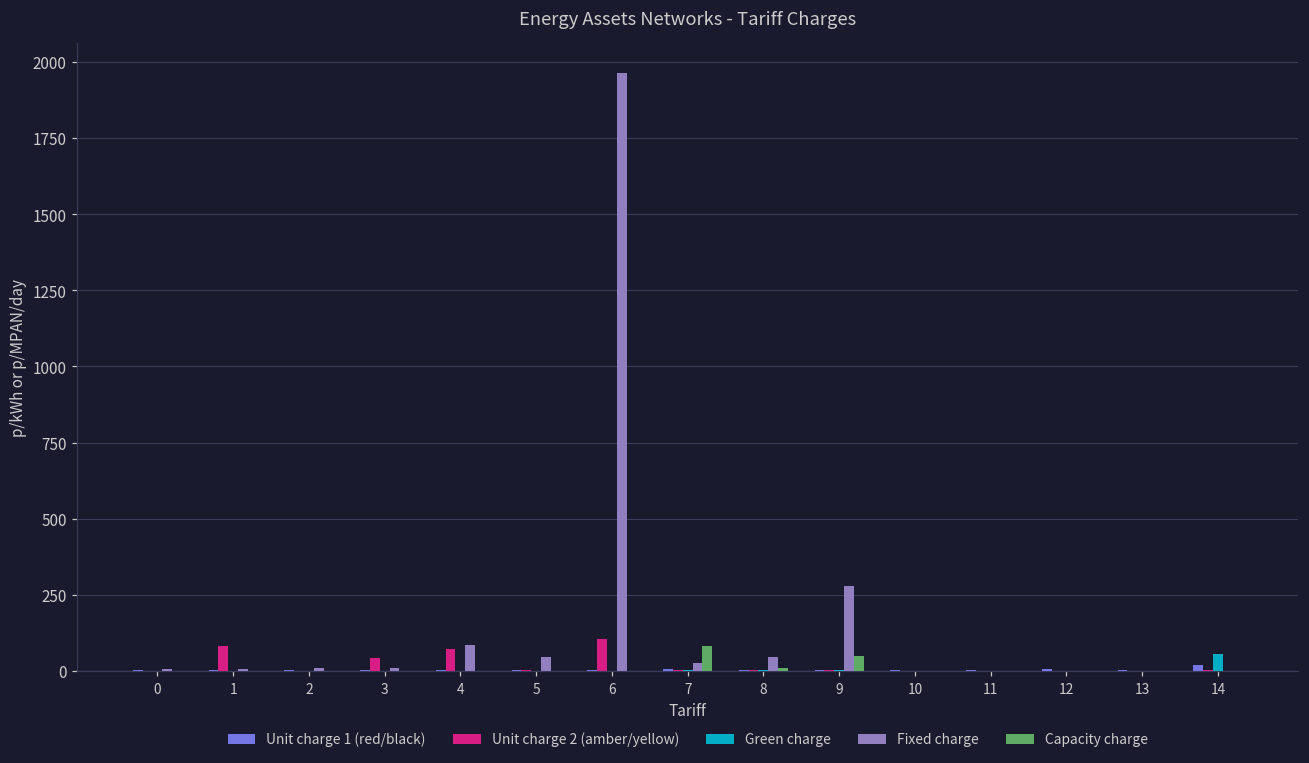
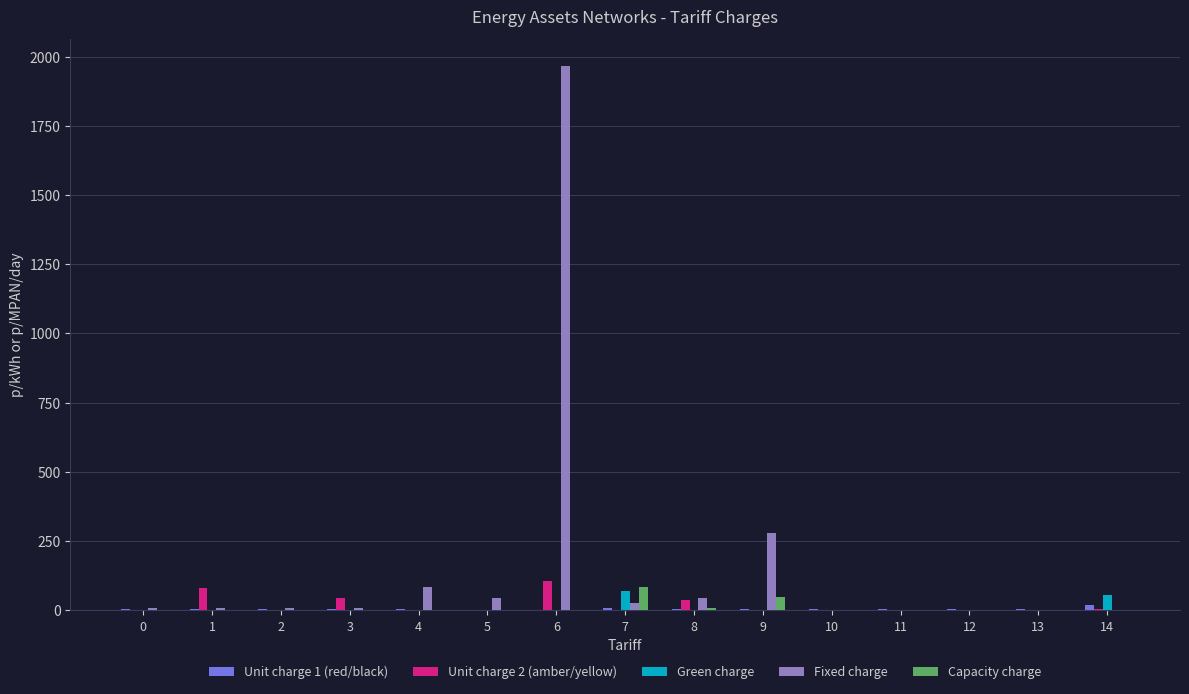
Unit charge 2 (amber/yellow), 4: 70 -> 0
Green charge, 7: 0 -> 70
Unit charge 2 (amber/yellow), 8: 0 -> 40
